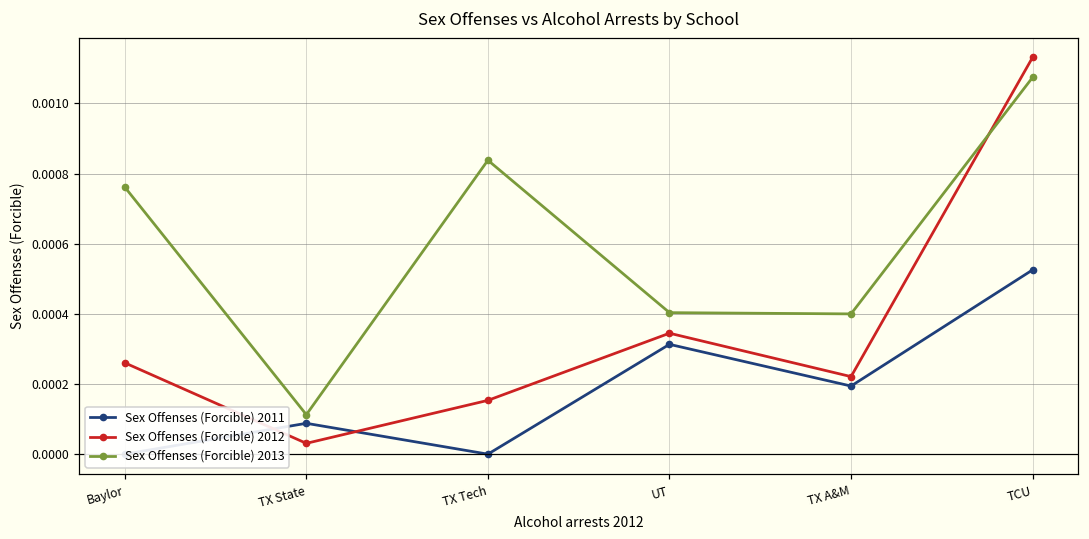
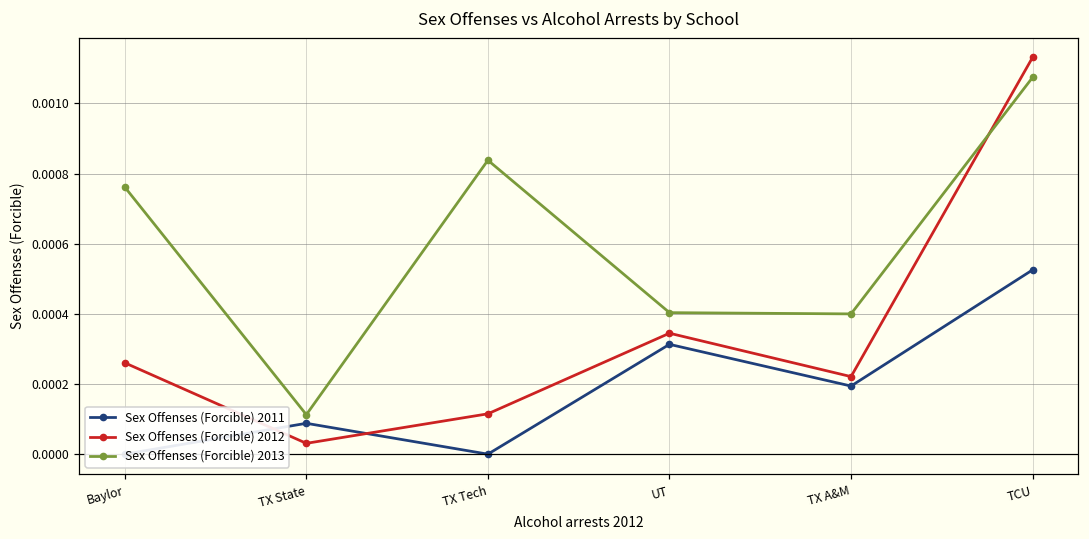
Sex Offenses (Forcible) 2012, TX Tech: 0.00015 -> 0.00012
